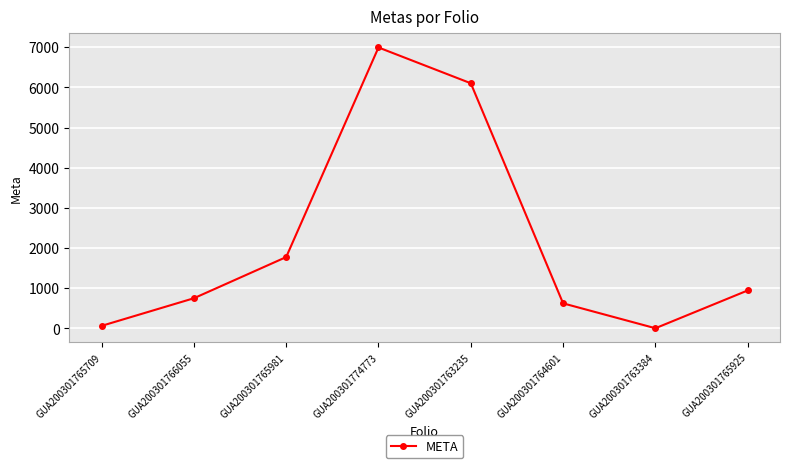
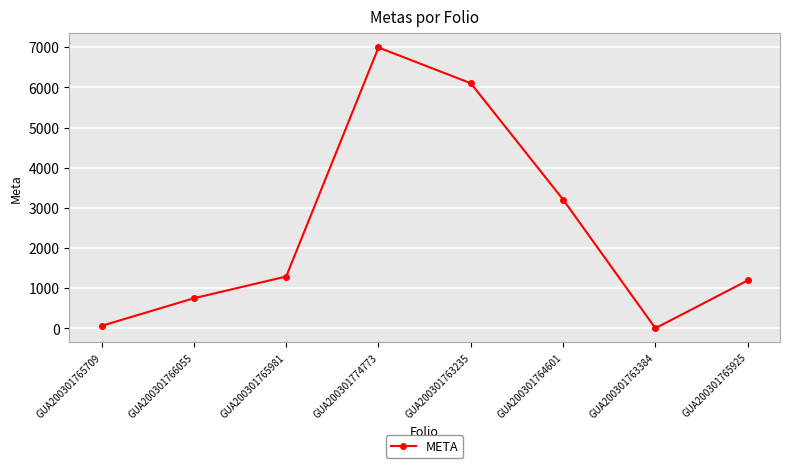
GUA200301765981: 1800 -> 1300
GUA200301764601: 600 -> 3200
GUA200301765925: 900 -> 1200
